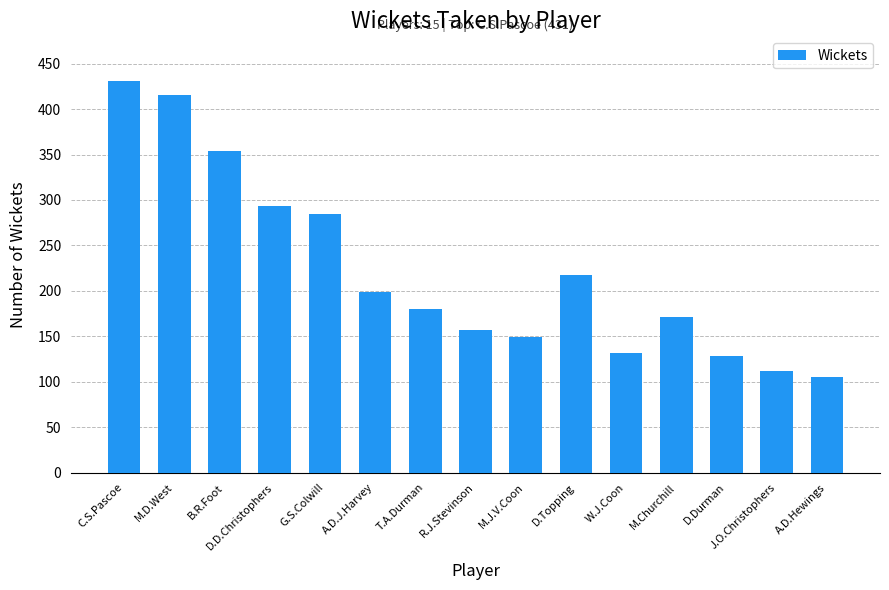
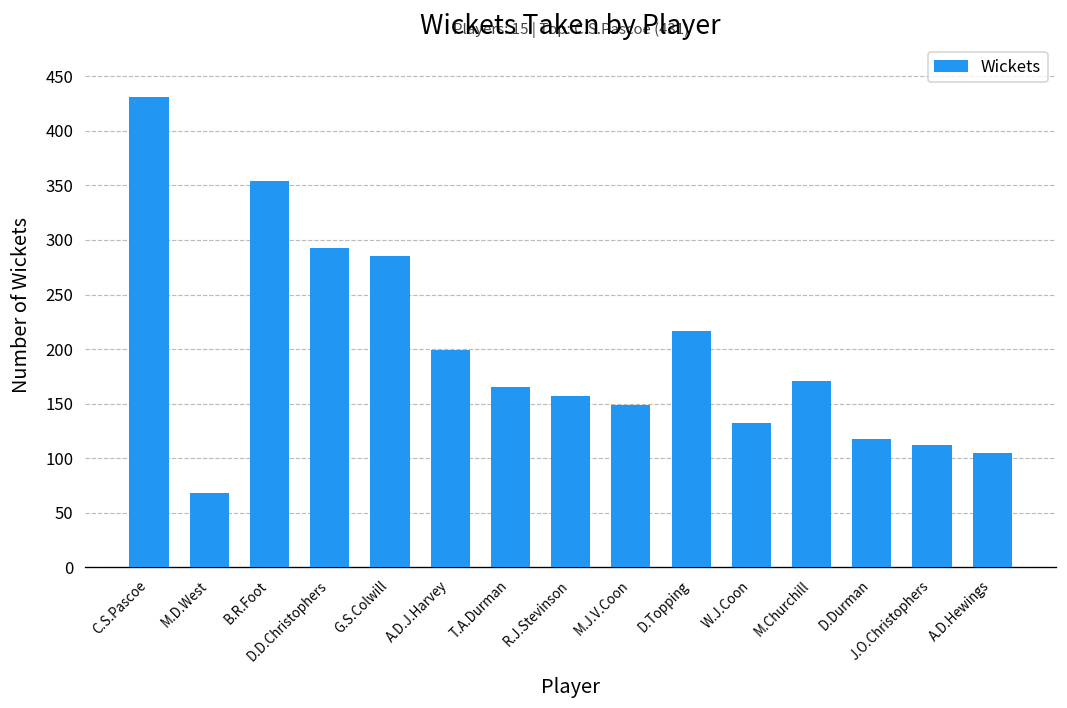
M.D.West: 420 -> 70
T.A.Durman: 180 -> 170
D.Durman: 130 -> 120
